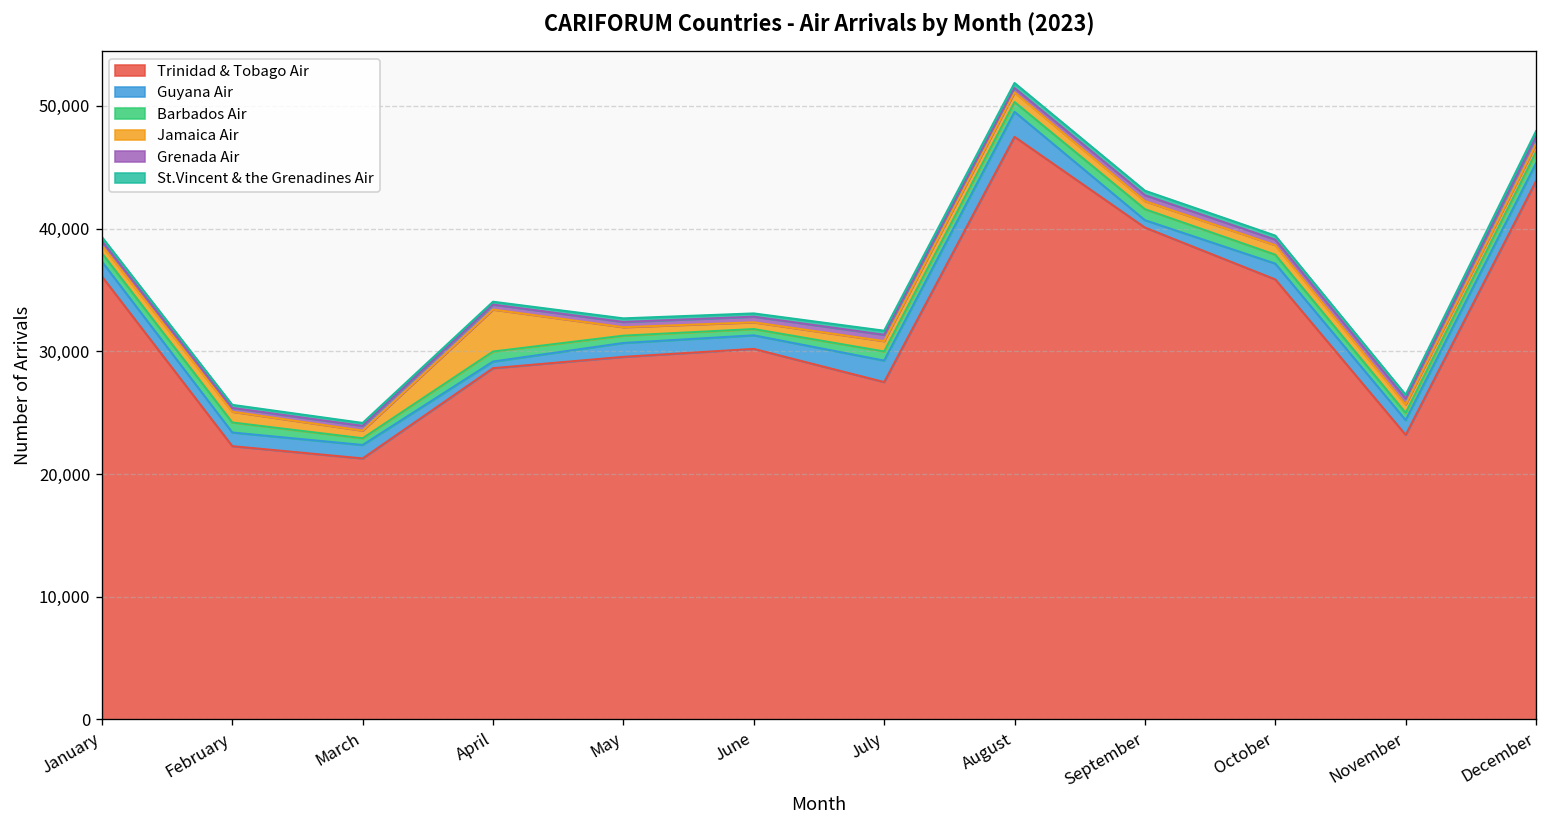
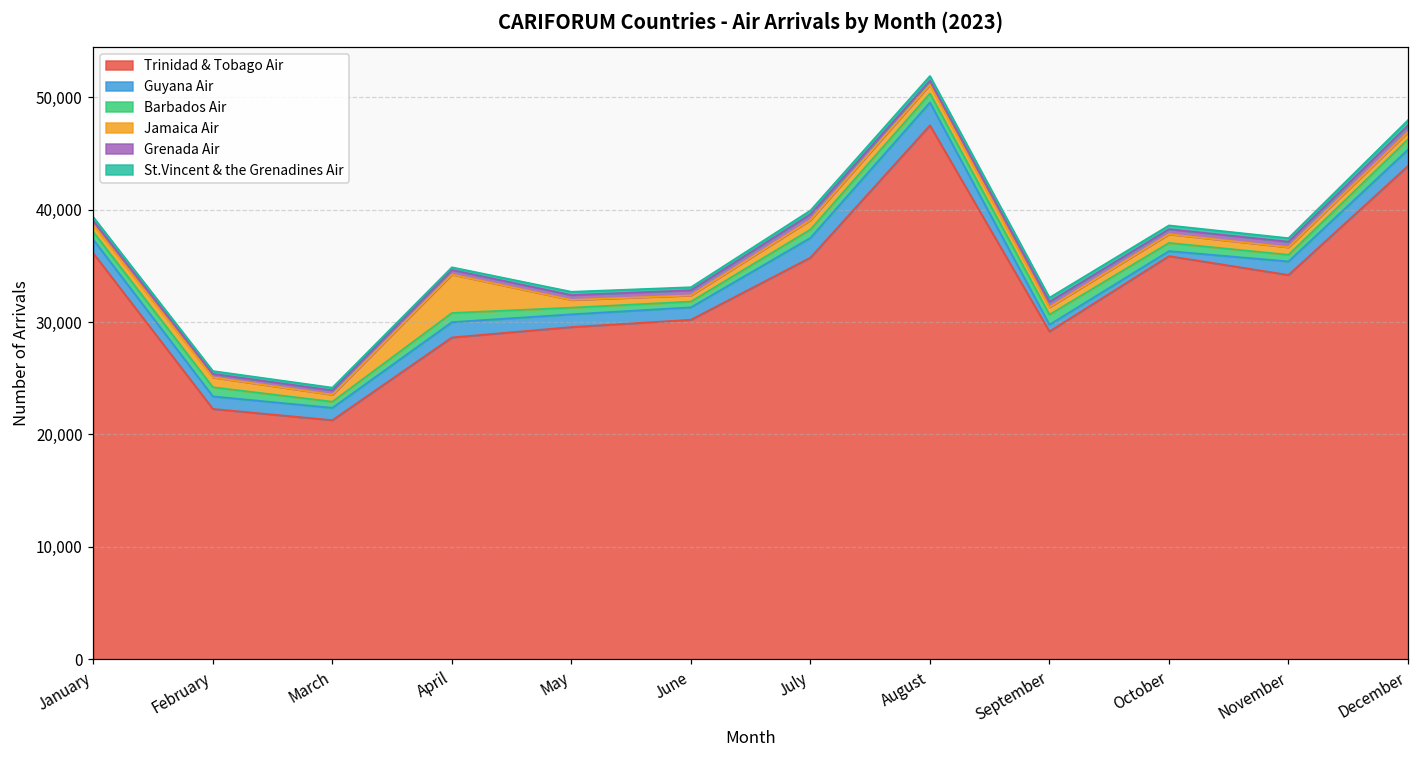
Guyana Air, April: 500 -> 1,400
Trinidad & Tobago Air, July: 27,500 -> 35,700
Trinidad & Tobago Air, September: 40,100 -> 29,200
Guyana Air, October: 1,300 -> 400
Trinidad & Tobago Air, November: 23,200 -> 34,200
